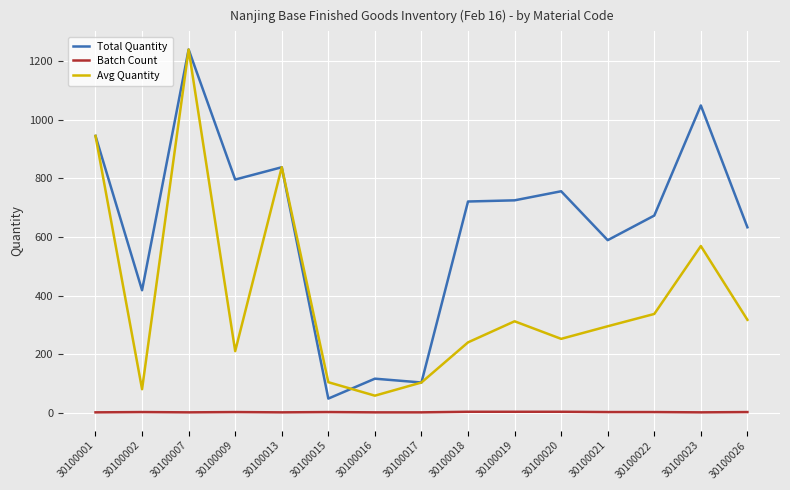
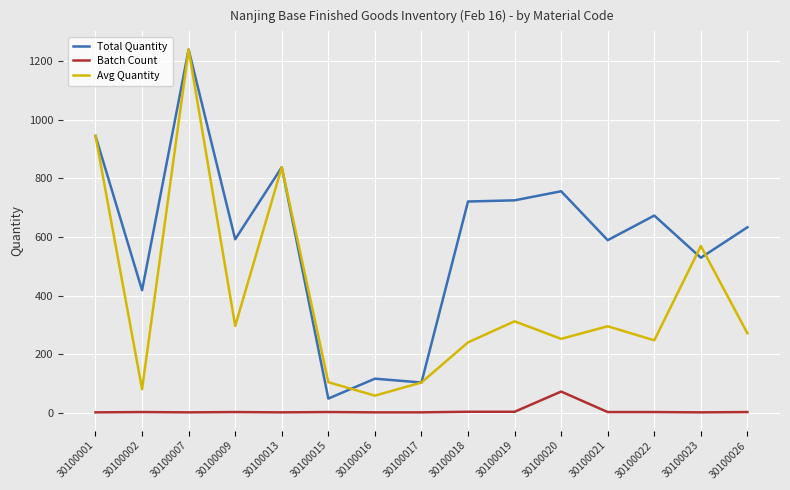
Total Quantity, 30100009: 800 -> 590
Avg Quantity, 30100009: 210 -> 300
Batch Count, 30100020: 0 -> 70
Avg Quantity, 30100022: 340 -> 250
Total Quantity, 30100023: 1050 -> 530
Avg Quantity, 30100026: 320 -> 270
